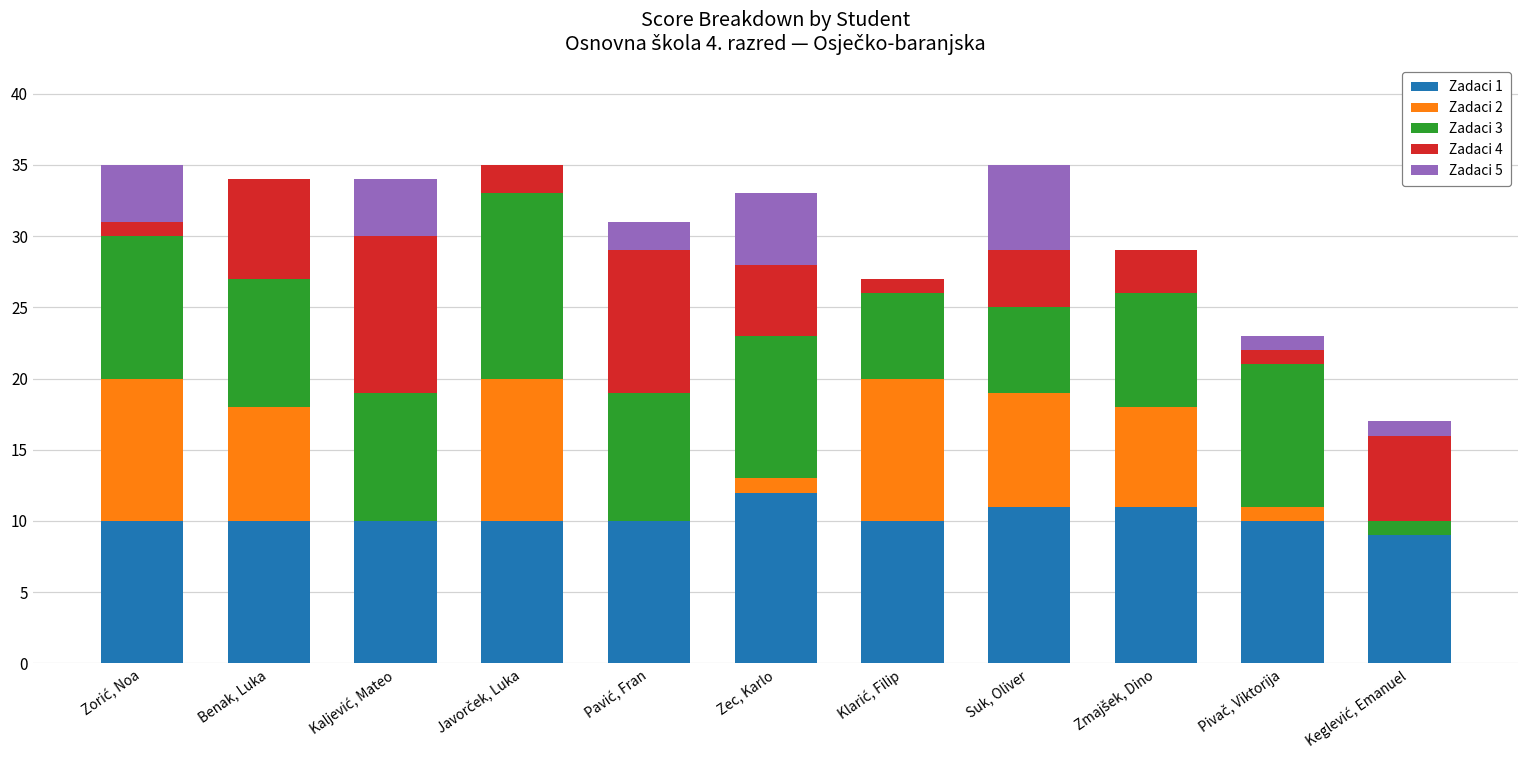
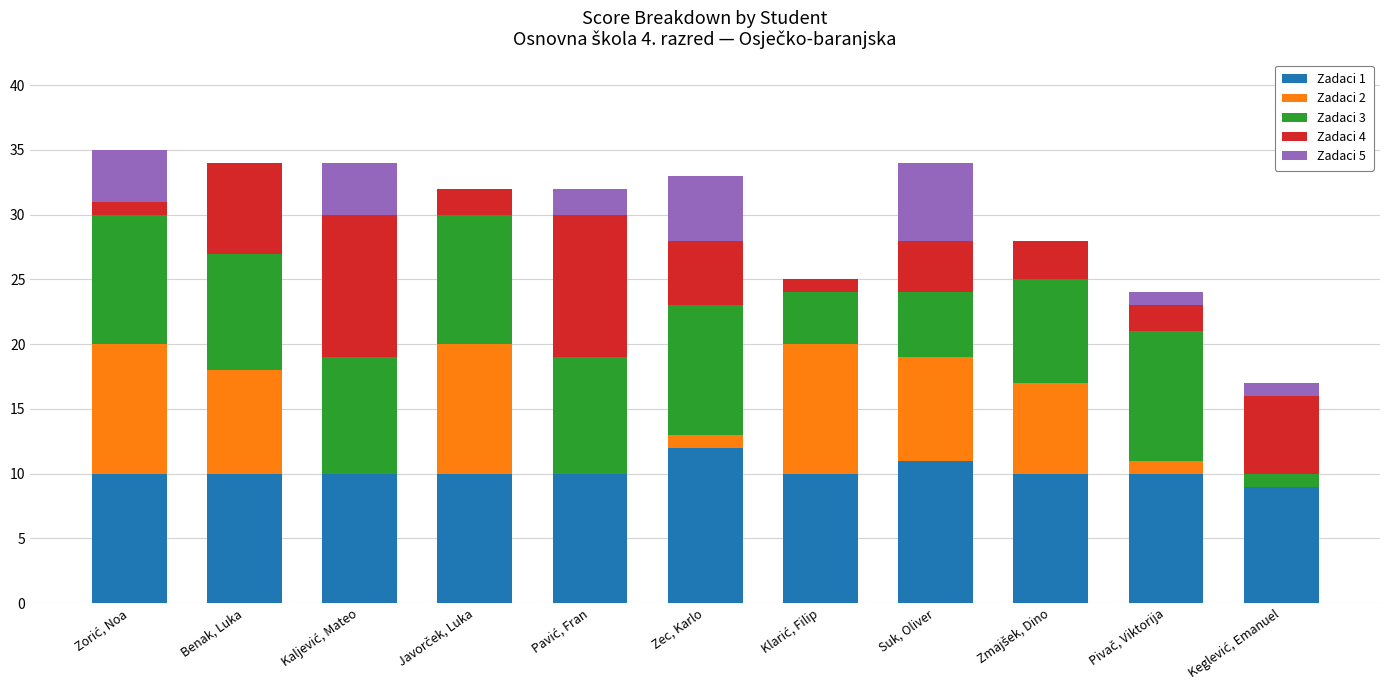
Zadaci 3, Javorček, Luka: 13 -> 10
Zadaci 4, Pavić, Fran: 10 -> 11
Zadaci 3, Klarić, Filip: 6 -> 4
Zadaci 3, Suk, Oliver: 6 -> 5
Zadaci 1, Zmajšek, Dino: 11 -> 10
Zadaci 4, Pivač, Viktorija: 1 -> 2
